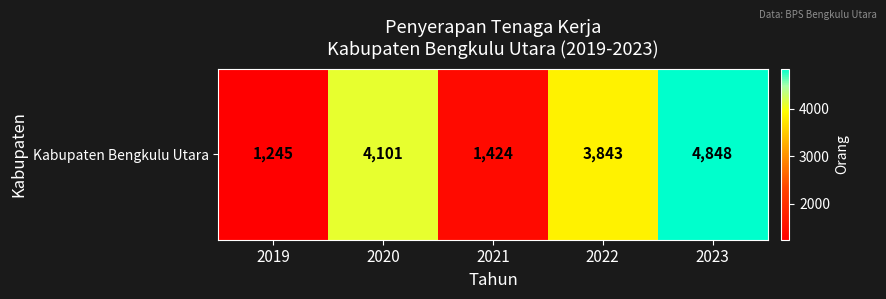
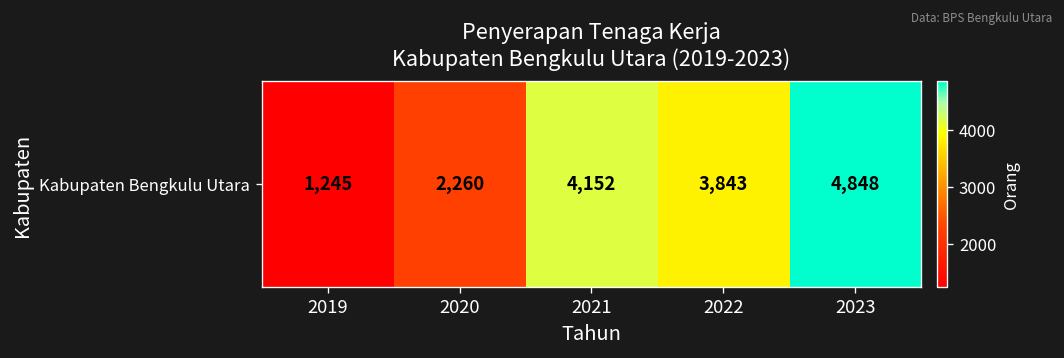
Kabupaten Bengkulu Utara, 2020: 4,101 -> 2,260
Kabupaten Bengkulu Utara, 2021: 1,424 -> 4,152
